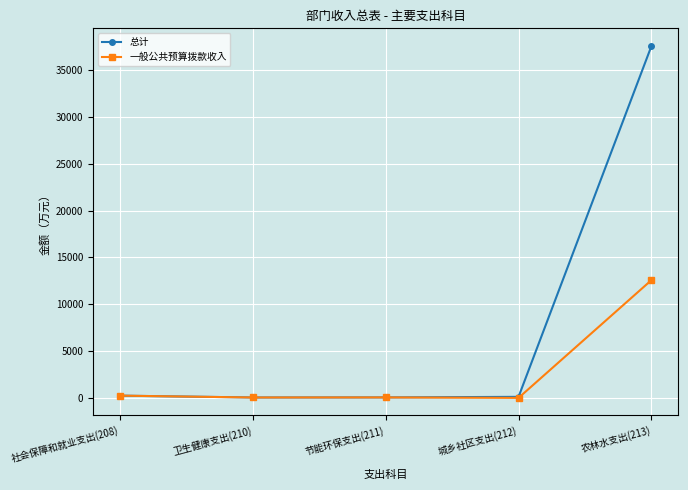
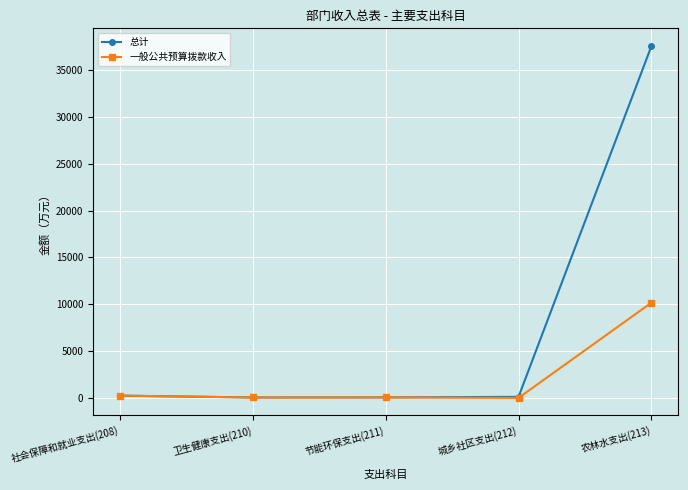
一般公共预算拨款收入, 农林水支出(213): 13000 -> 10000
